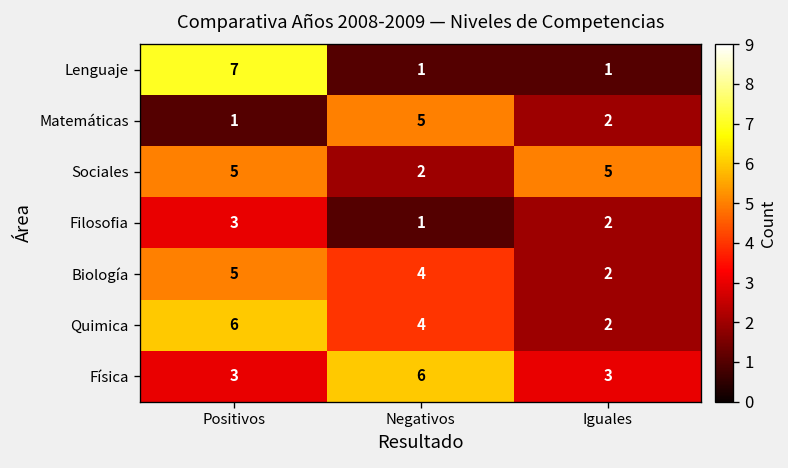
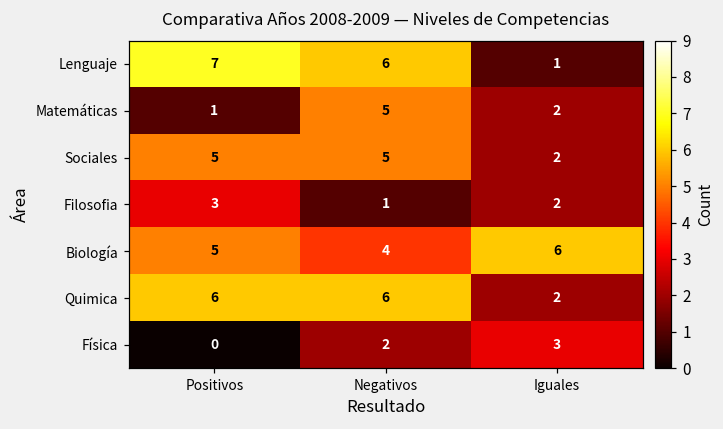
Lenguaje, Negativos: 1 -> 6
Sociales, Negativos: 2 -> 5
Sociales, Iguales: 5 -> 2
Biología, Iguales: 2 -> 6
Quimica, Negativos: 4 -> 6
Física, Positivos: 3 -> 0
Física, Negativos: 6 -> 2
